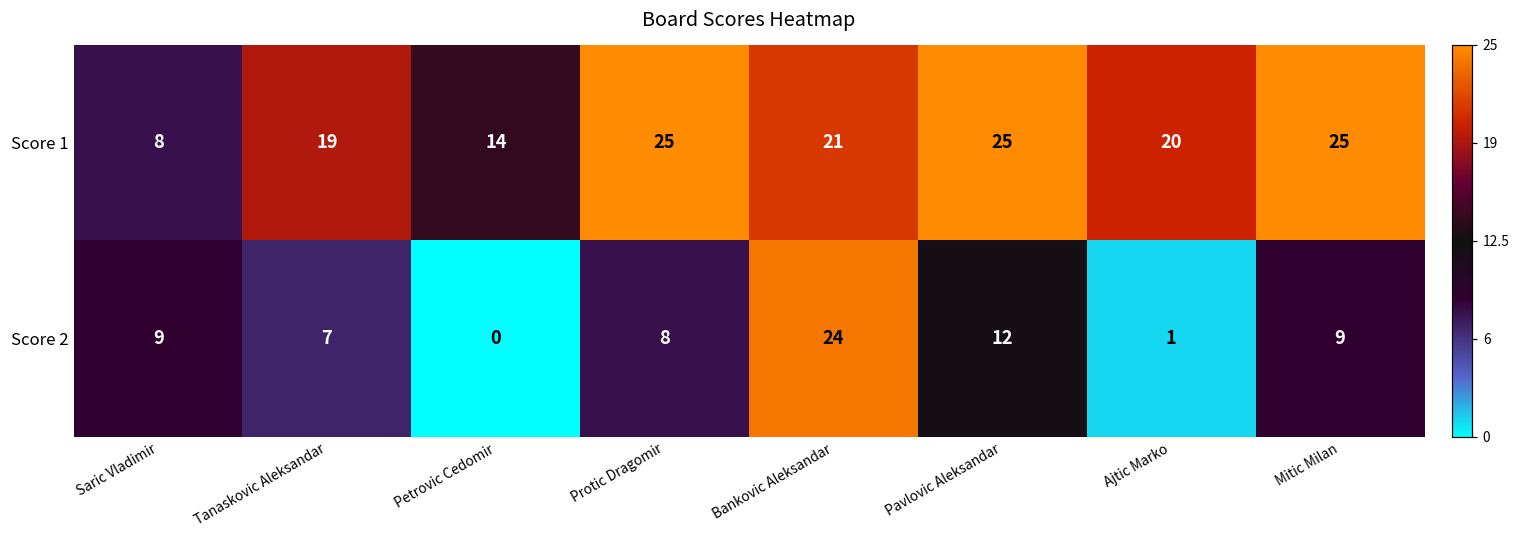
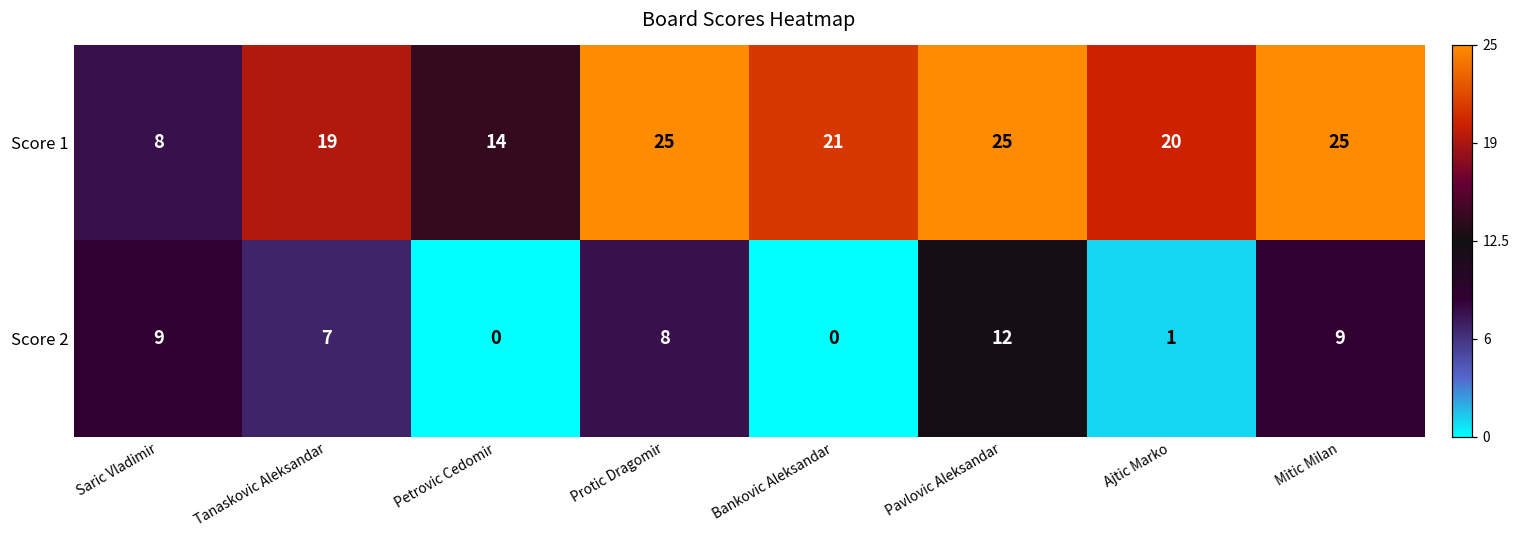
Score 2, Bankovic Aleksandar: 24 -> 0
